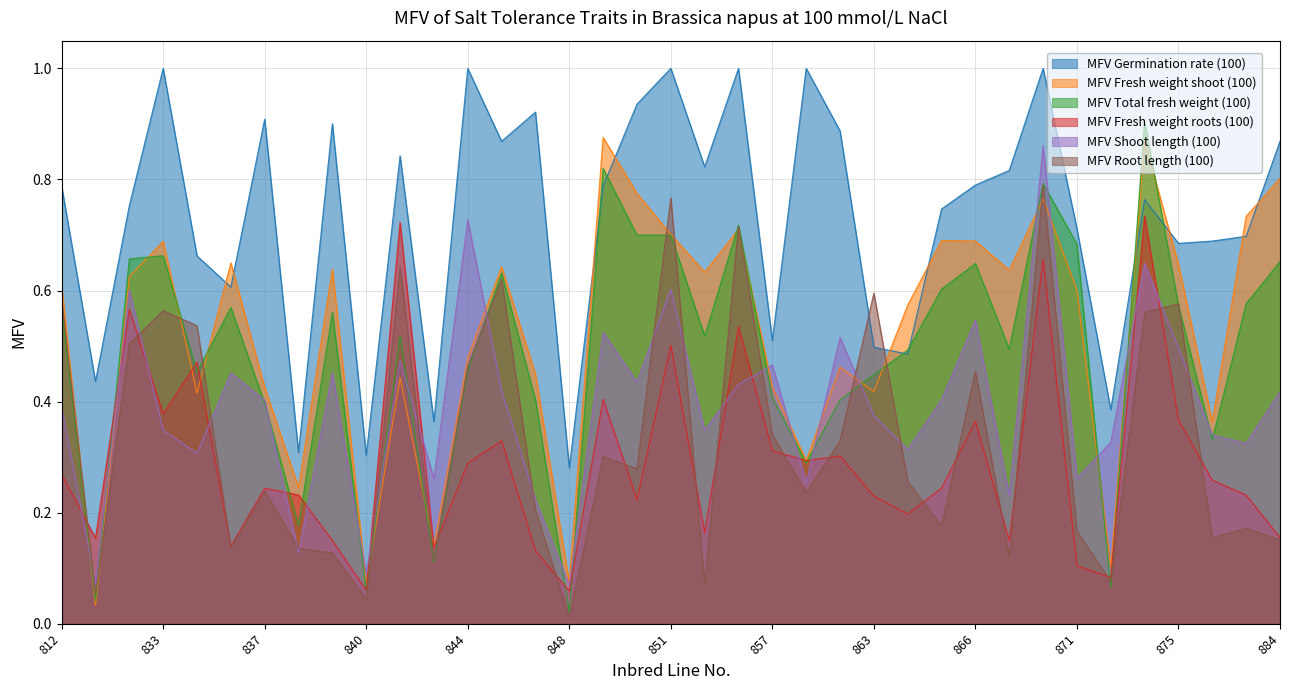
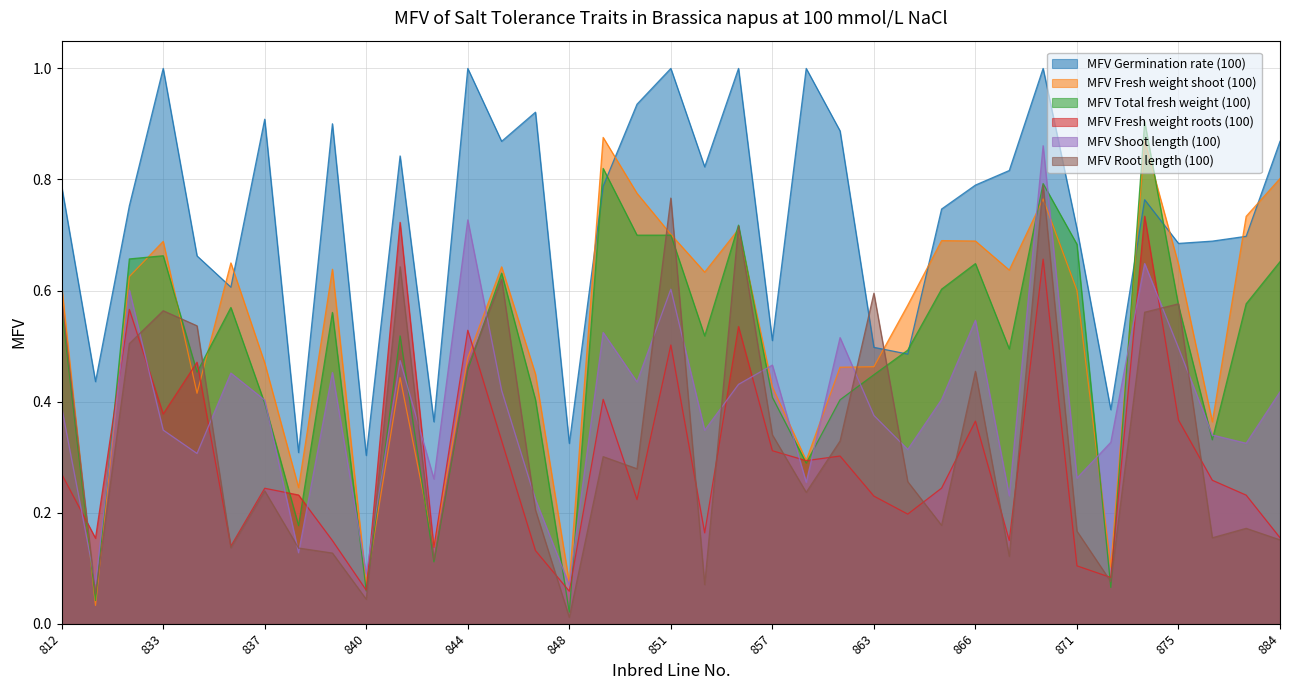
MFV Fresh weight shoot (100), 837: 0.43 -> 0.47
MFV Fresh weight roots (100), 844: 0.29 -> 0.53
MFV Germination rate (100), 848: 0.28 -> 0.32
MFV Fresh weight shoot (100), 863: 0.42 -> 0.46
